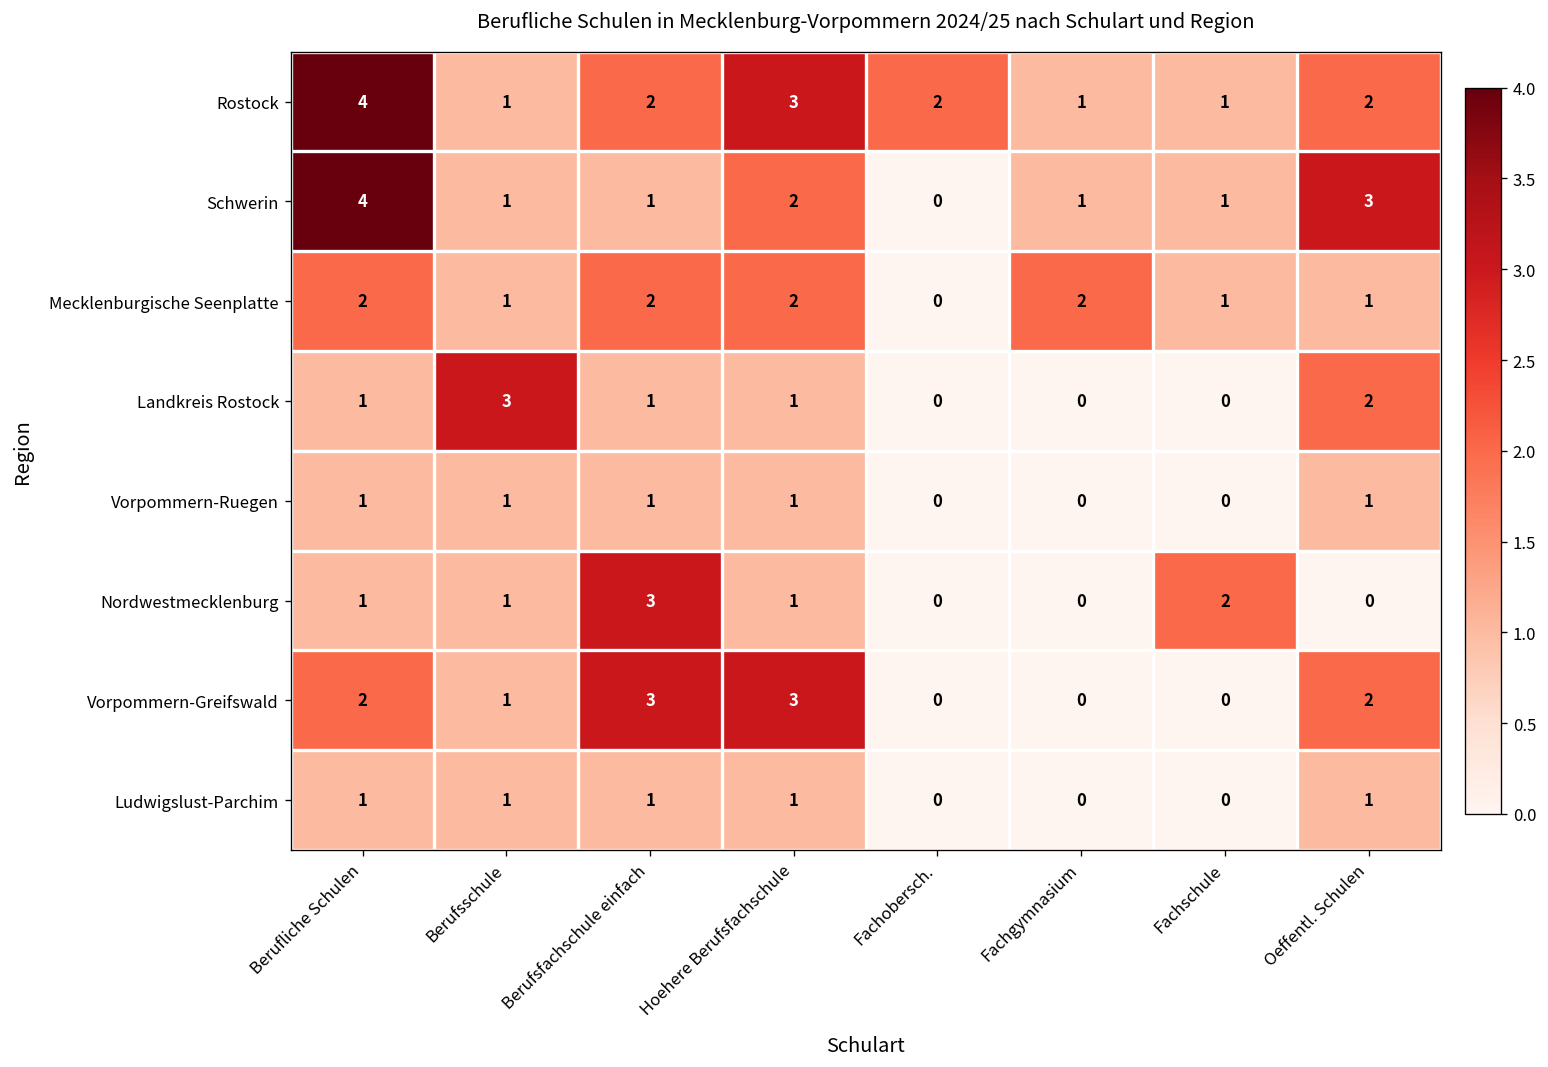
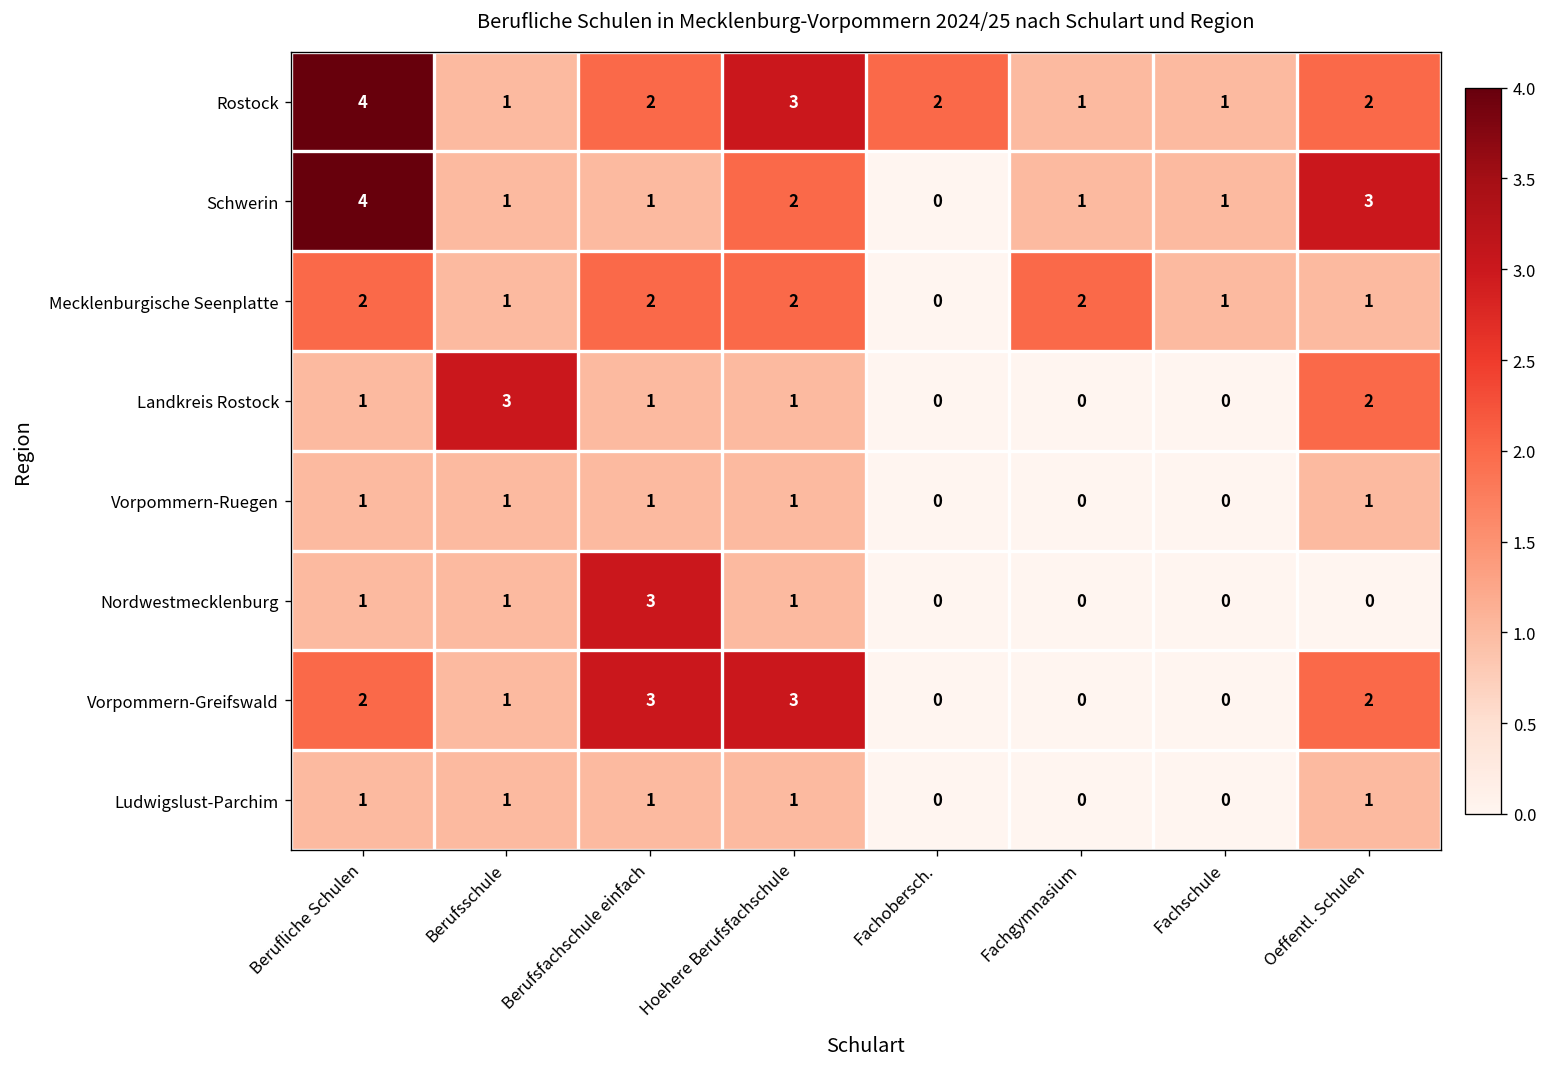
Nordwestmecklenburg, Fachschule: 2 -> 0
